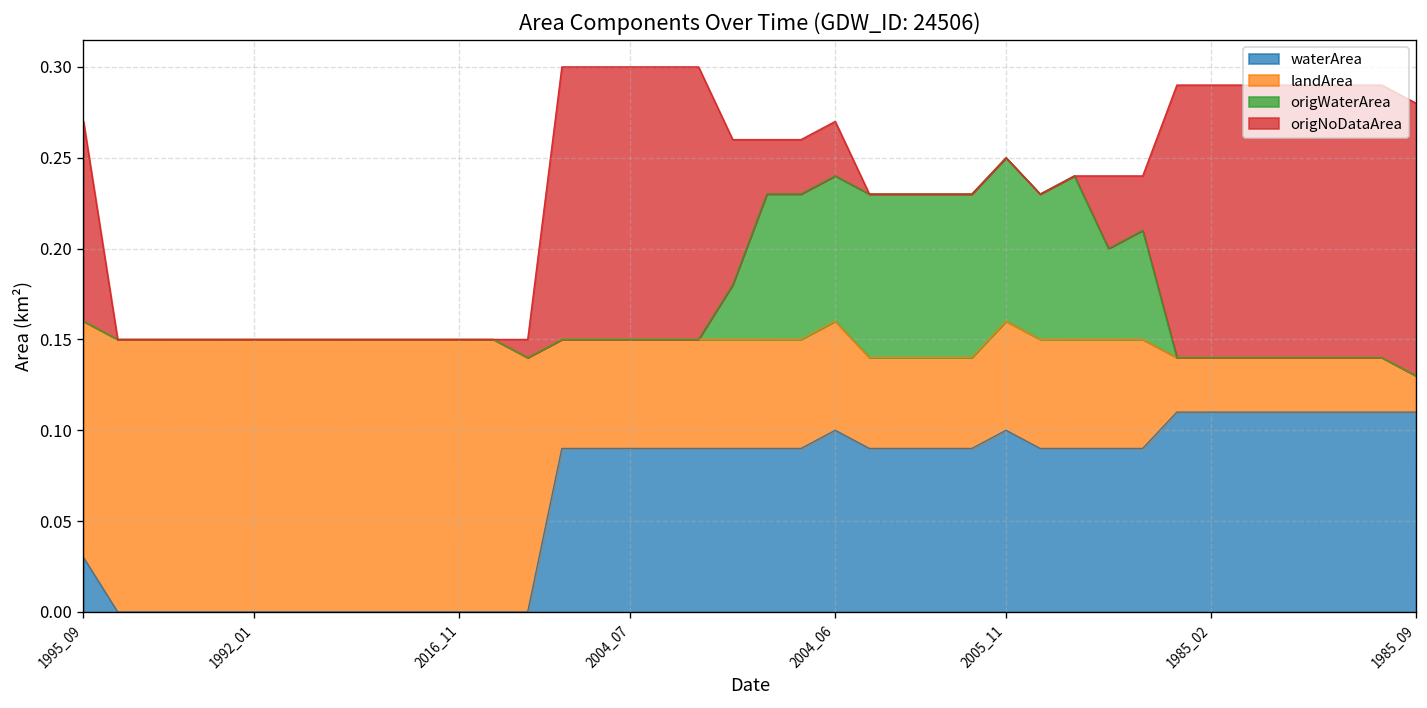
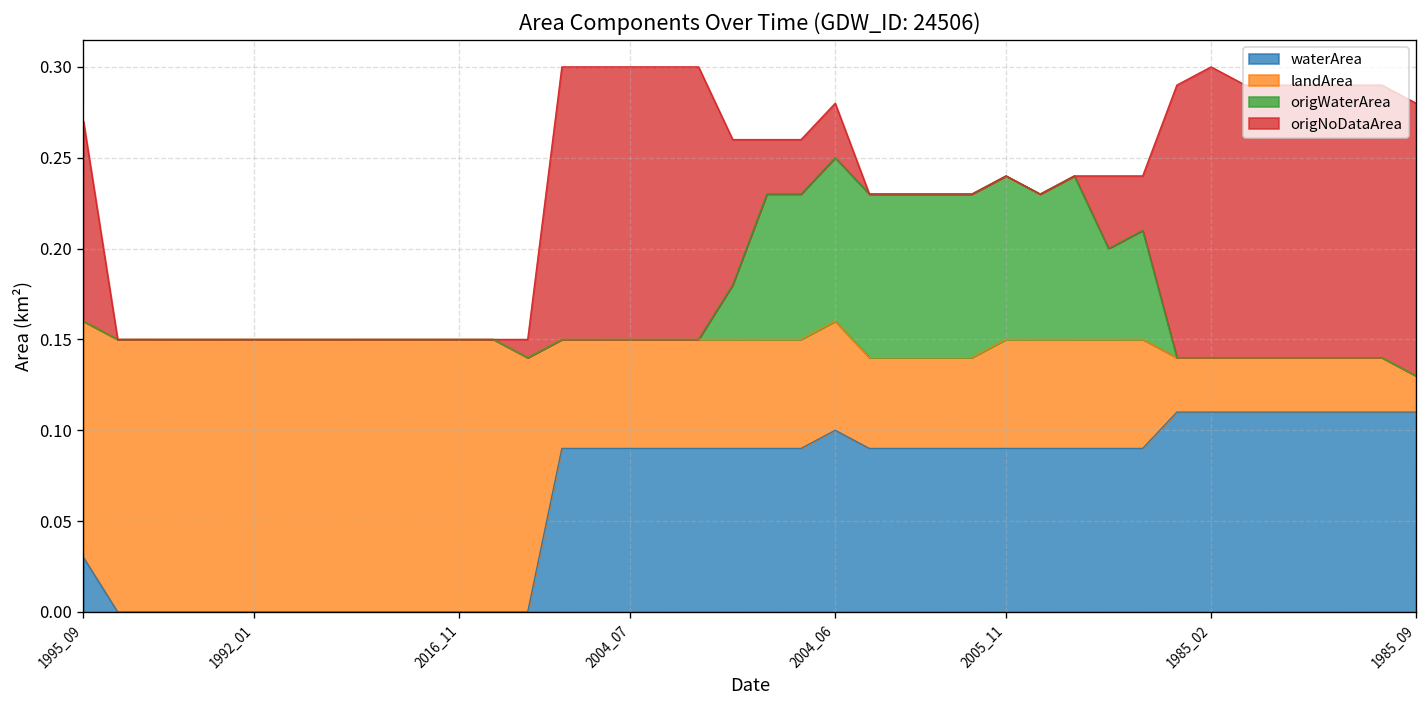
origWaterArea, 2004_06: 0.08 -> 0.09
waterArea, 2005_11: 0.10 -> 0.09
origNoDataArea, 1985_02: 0.15 -> 0.16
